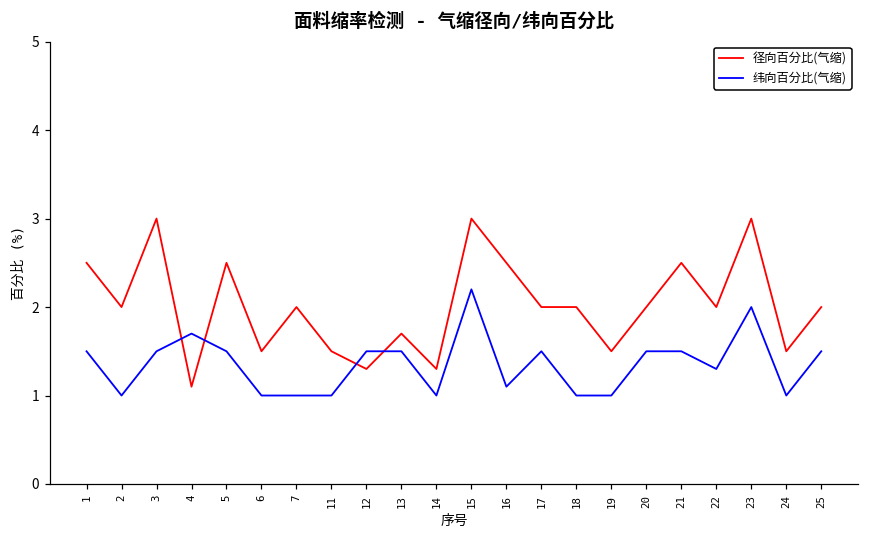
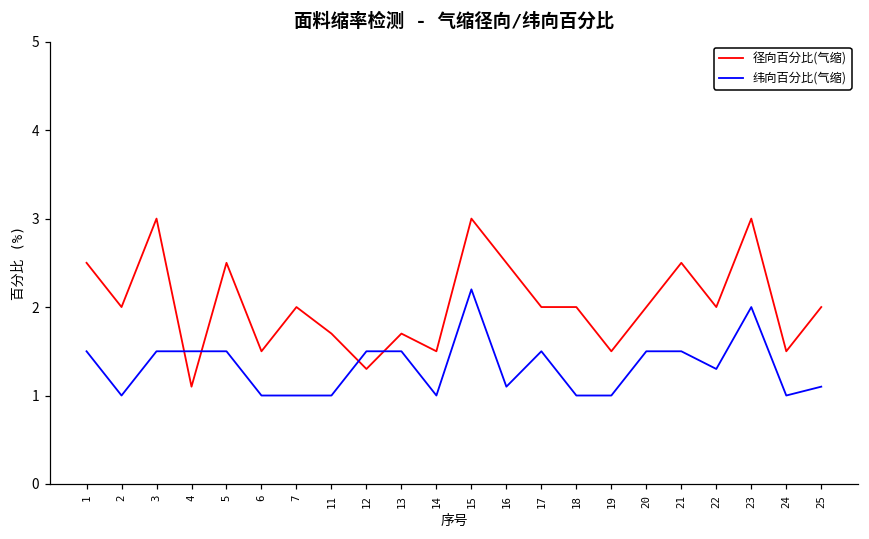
纬向百分比(气缩), 4: 1.7 -> 1.5
径向百分比(气缩), 11: 1.5 -> 1.7
径向百分比(气缩), 14: 1.3 -> 1.5
纬向百分比(气缩), 25: 1.5 -> 1.1
